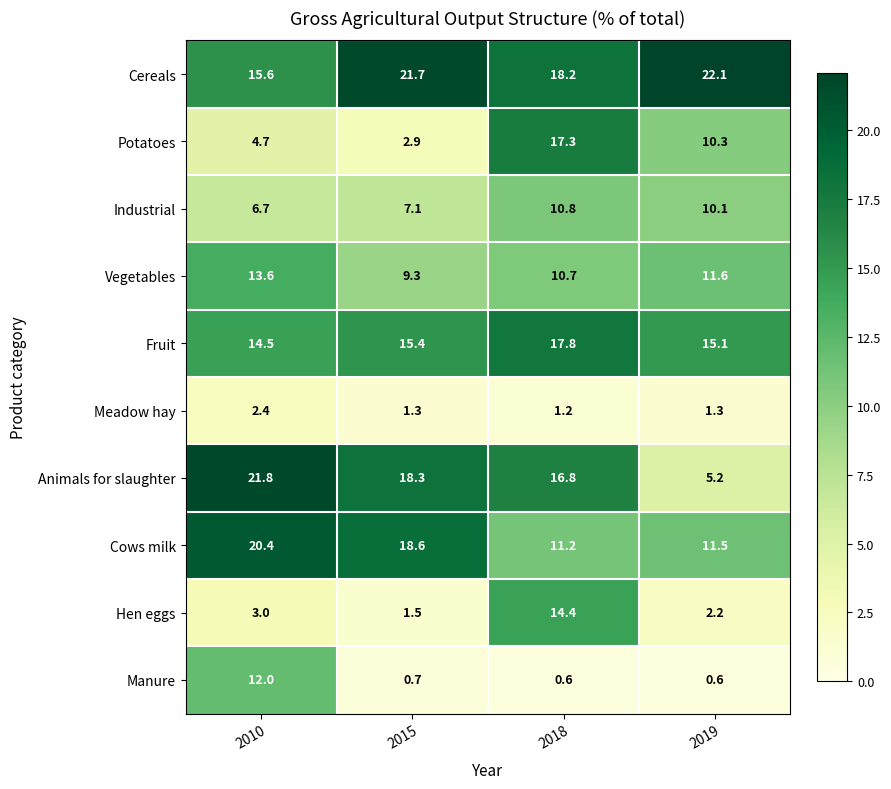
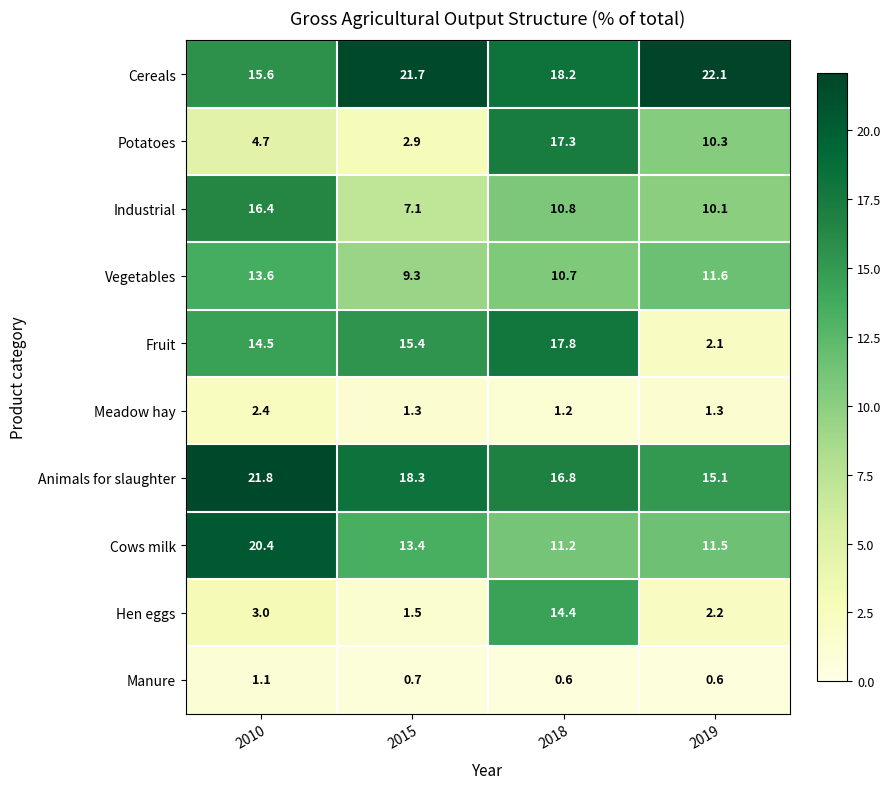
Industrial, 2010: 6.7 -> 16.4
Fruit, 2019: 15.1 -> 2.1
Animals for slaughter, 2019: 5.2 -> 15.1
Cows milk, 2015: 18.6 -> 13.4
Manure, 2010: 12.0 -> 1.1
